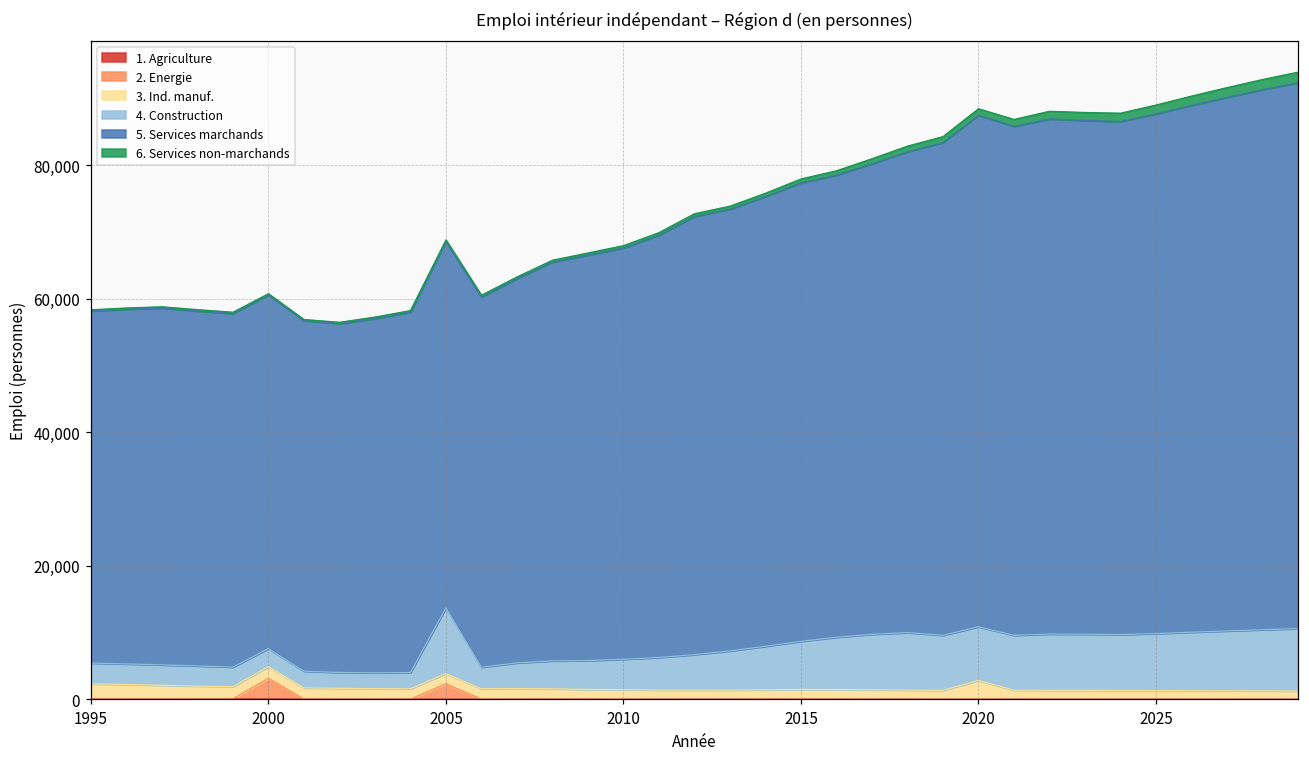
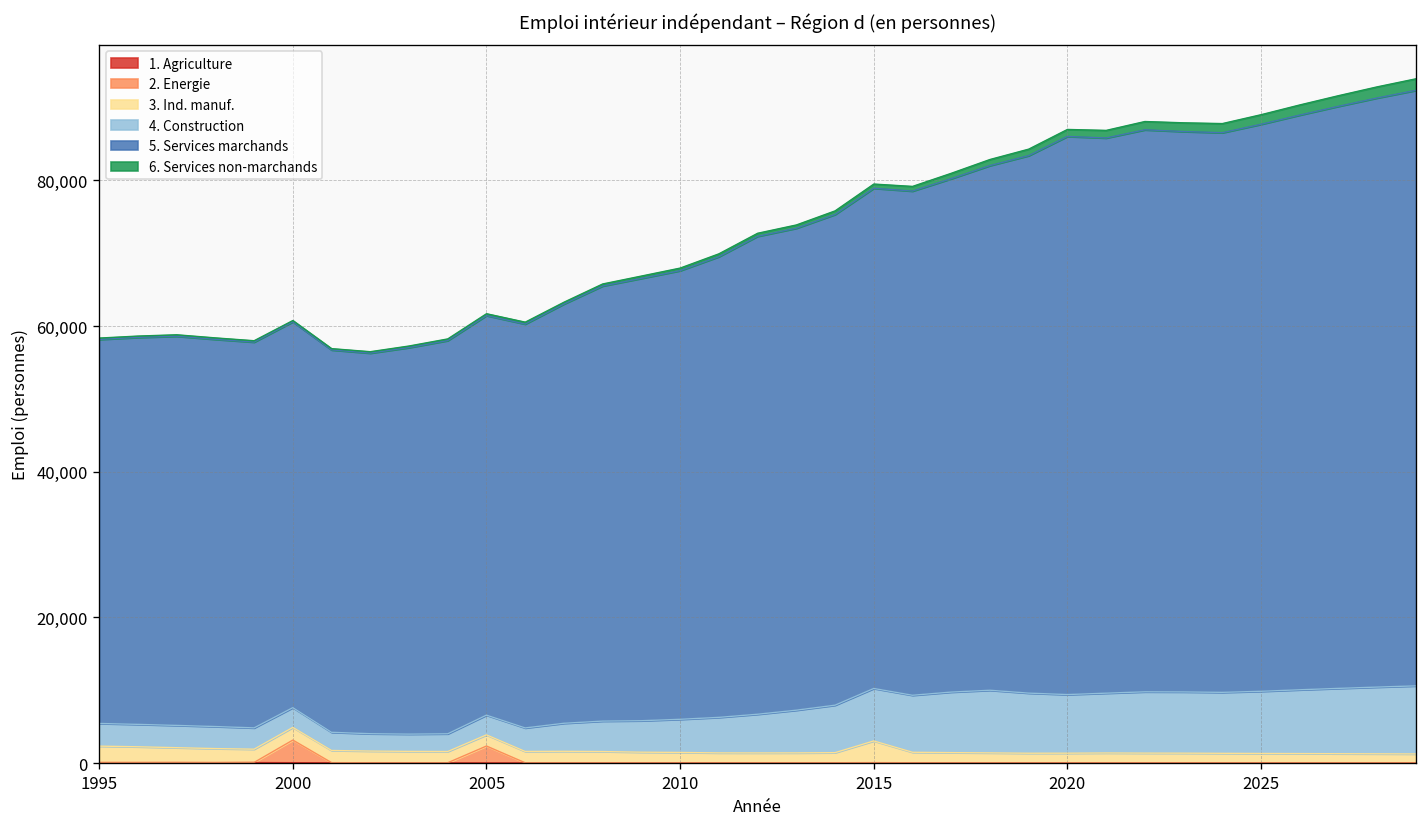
4. Construction, 2005: 10,000 -> 3,000
3. Ind. manuf., 2015: 1,000 -> 3,000
3. Ind. manuf., 2020: 3,000 -> 1,000
